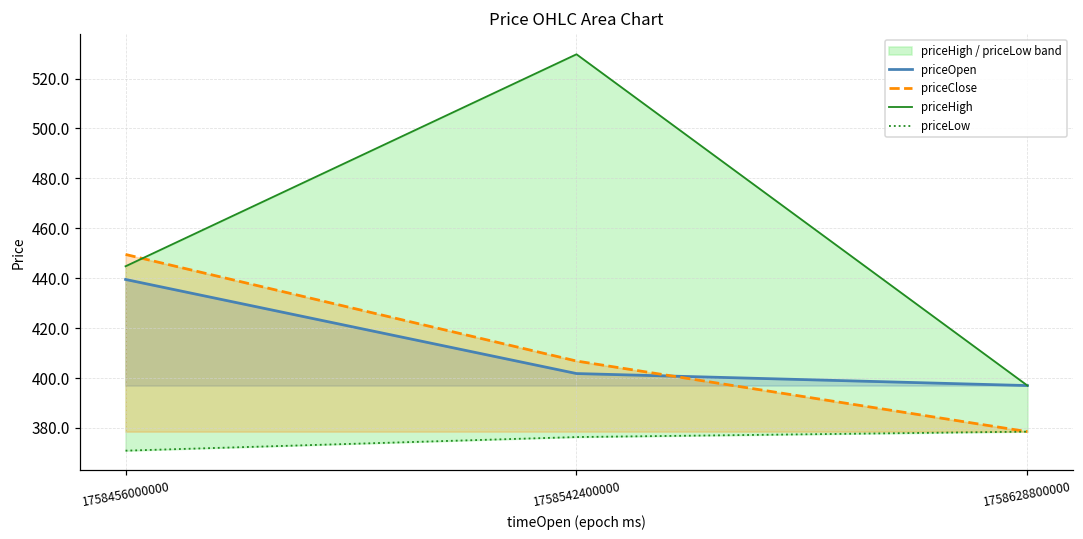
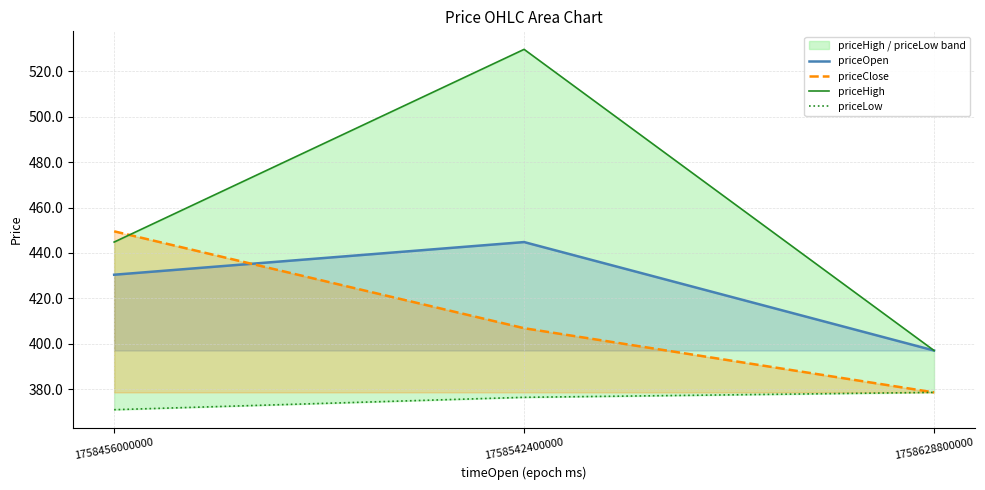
priceOpen, 1758456000000: 439 -> 430
priceOpen, 1758542400000: 402 -> 445
